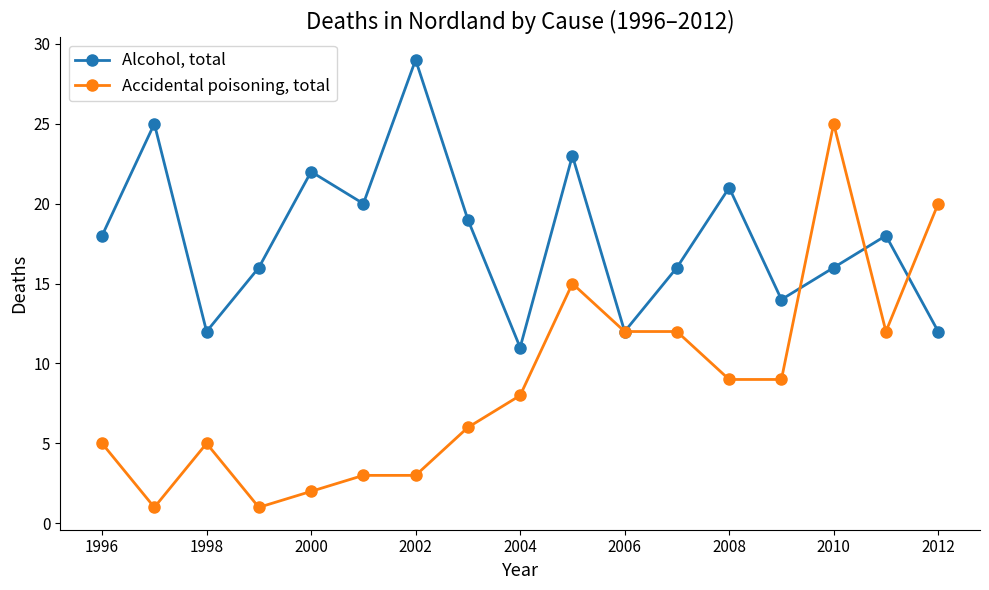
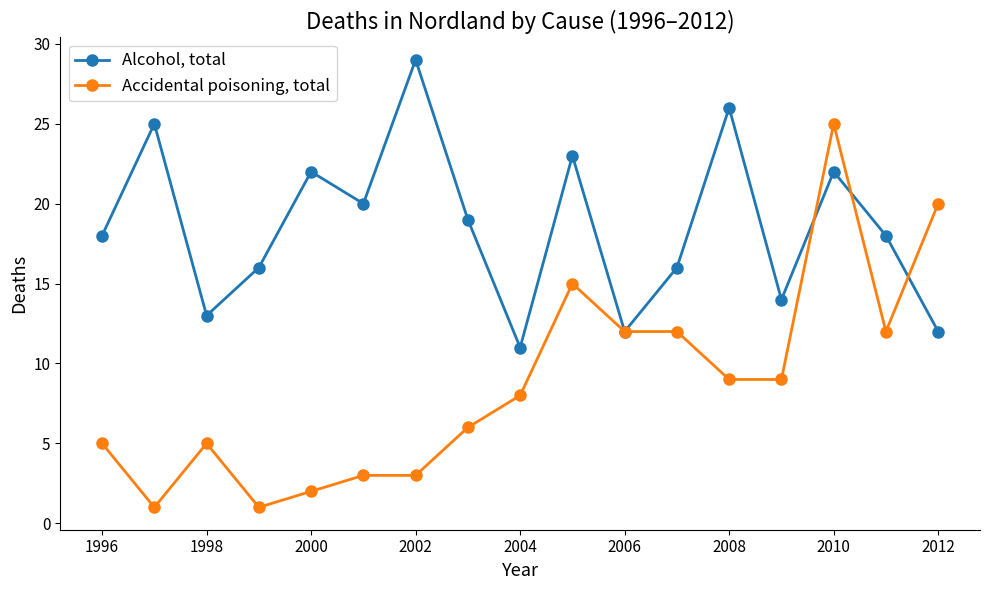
Alcohol, total, 1998: 12 -> 13
Alcohol, total, 2008: 21 -> 26
Alcohol, total, 2010: 16 -> 22
